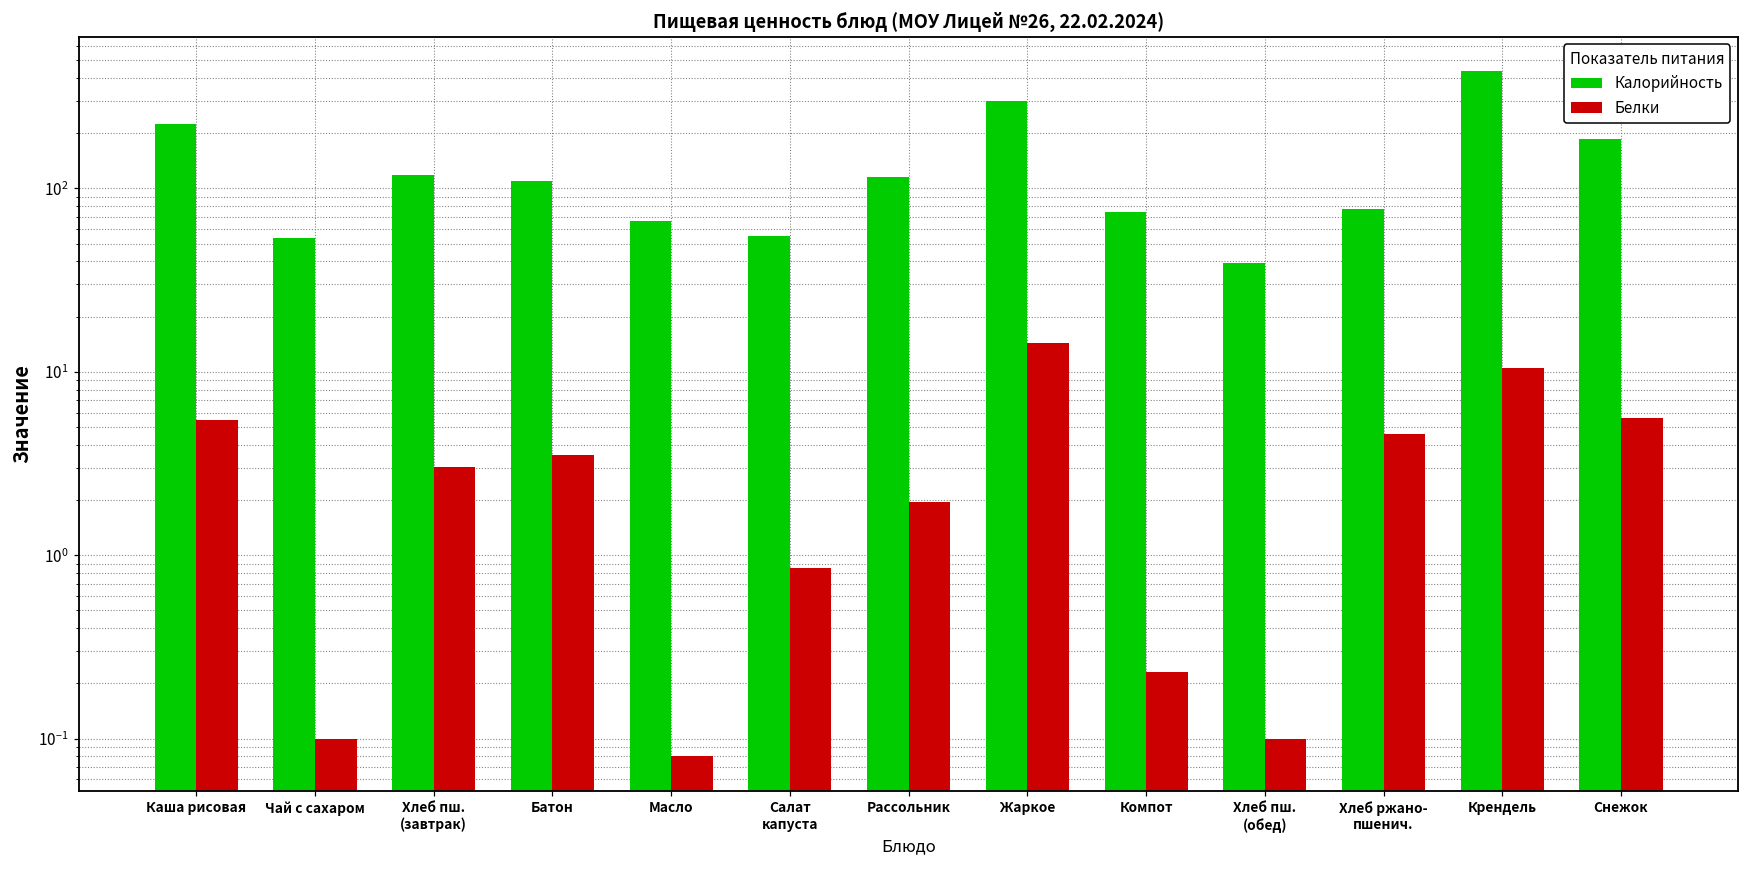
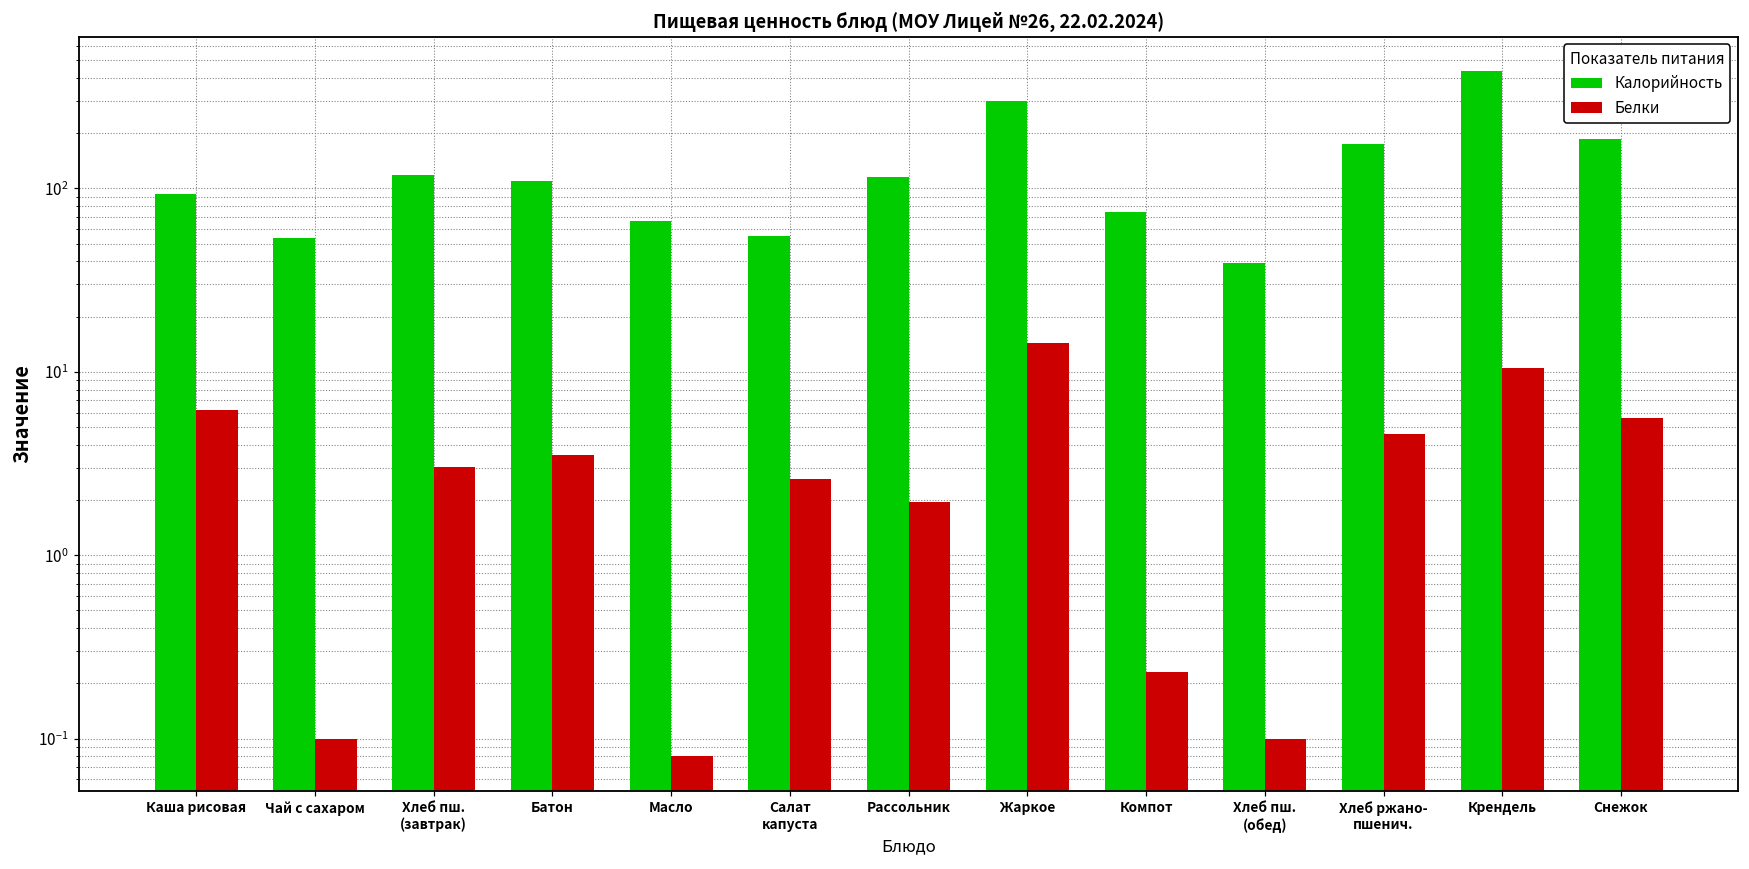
Калорийность, Каша рисовая: 220 -> 90
Белки, Каша рисовая: 5.5 -> 6.2
Белки, Салат капуста: 0.9 -> 2.6
Калорийность, Хлеб ржано- пшенич.: 80 -> 170
